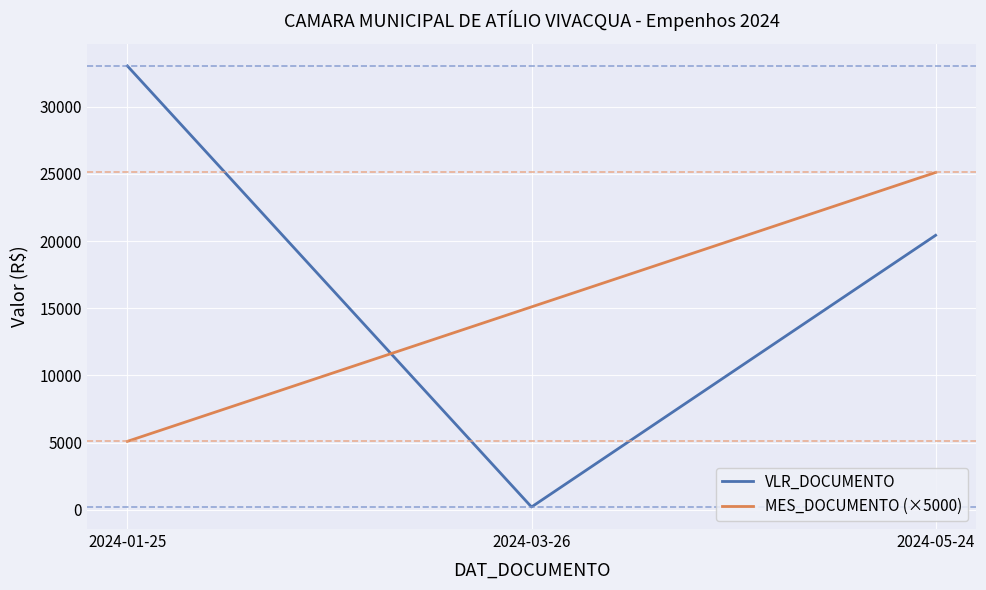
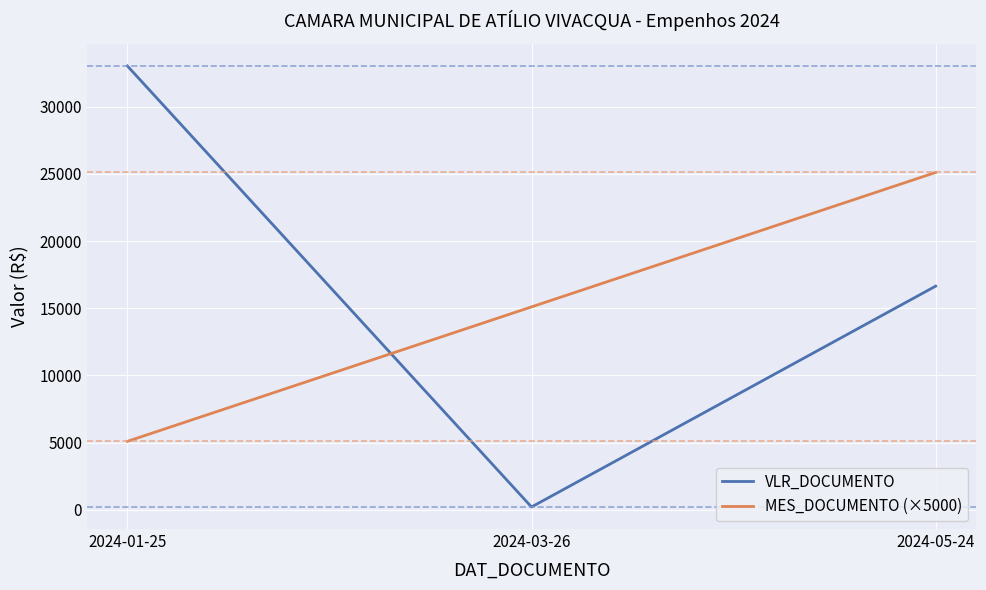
VLR_DOCUMENTO, 2024-05-24: 20400 -> 16600
